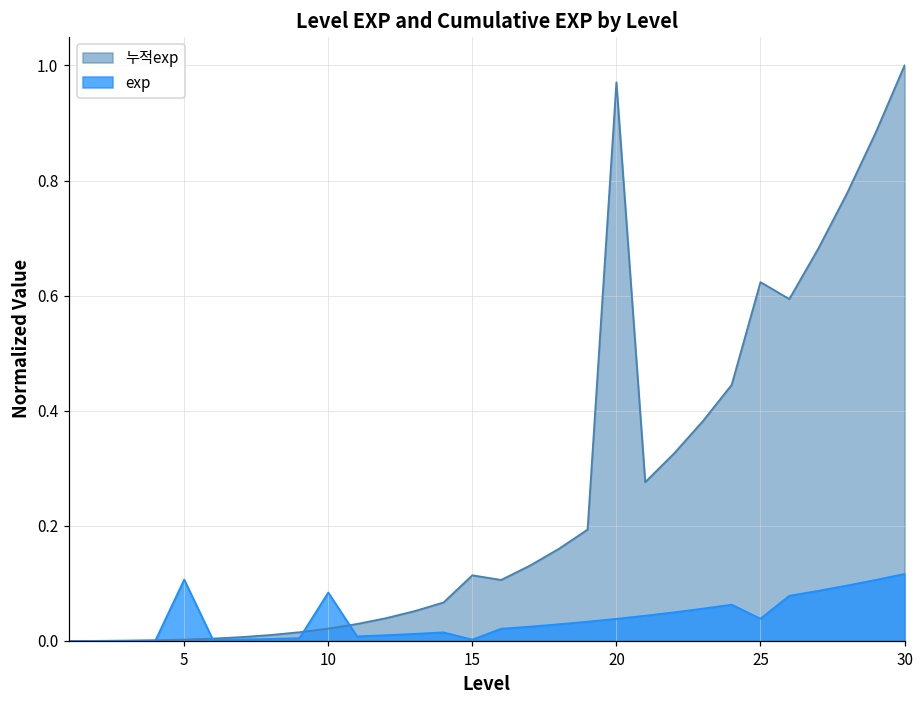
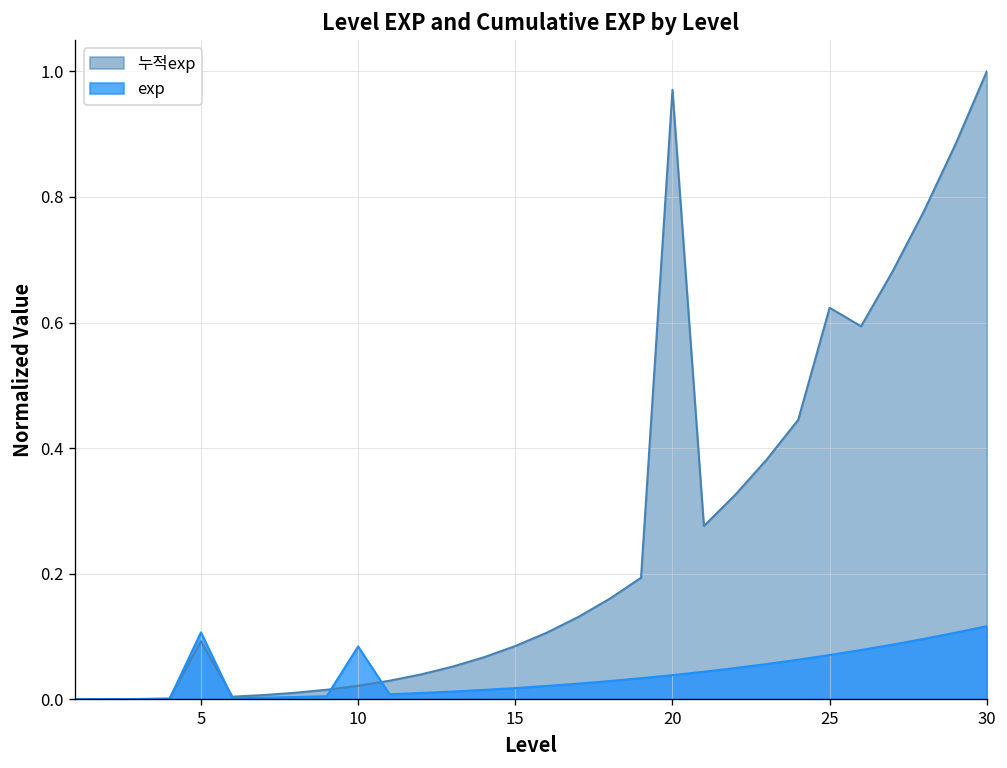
누적exp, 5: 0.00 -> 0.09
누적exp, 15: 0.11 -> 0.08
exp, 15: 0.00 -> 0.02
exp, 25: 0.04 -> 0.07
